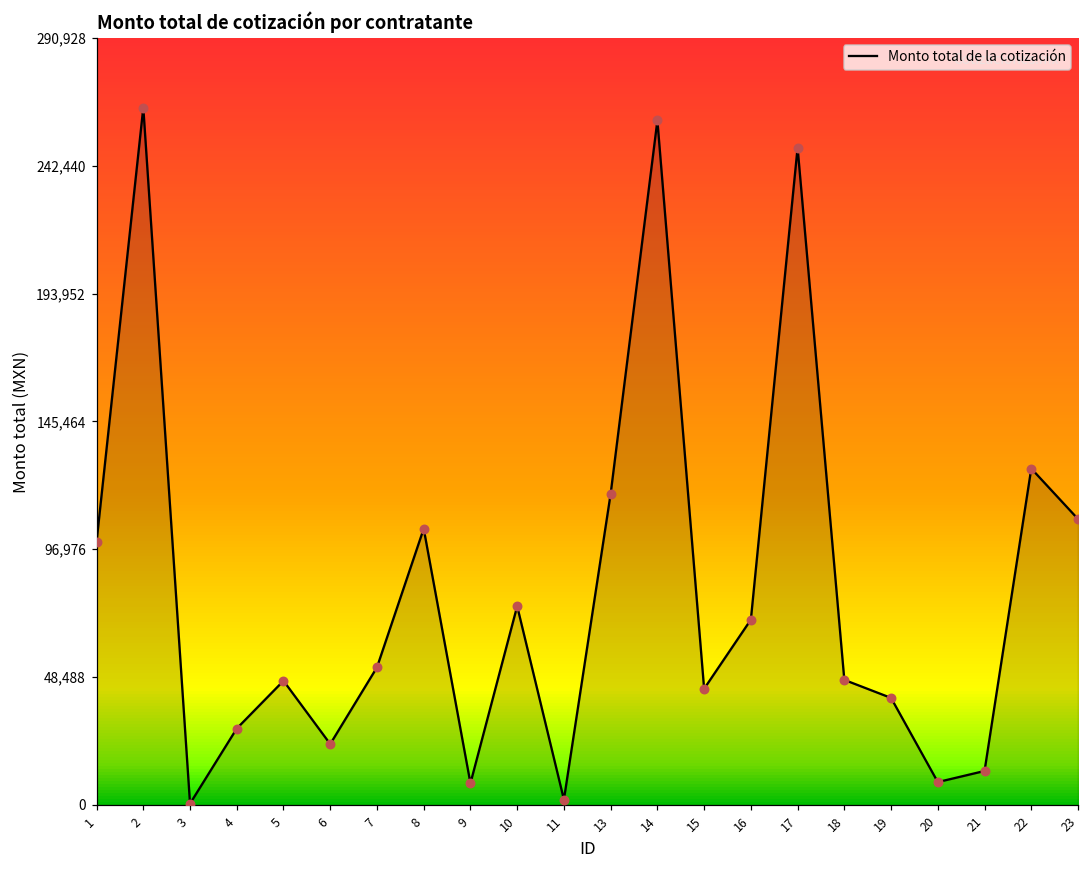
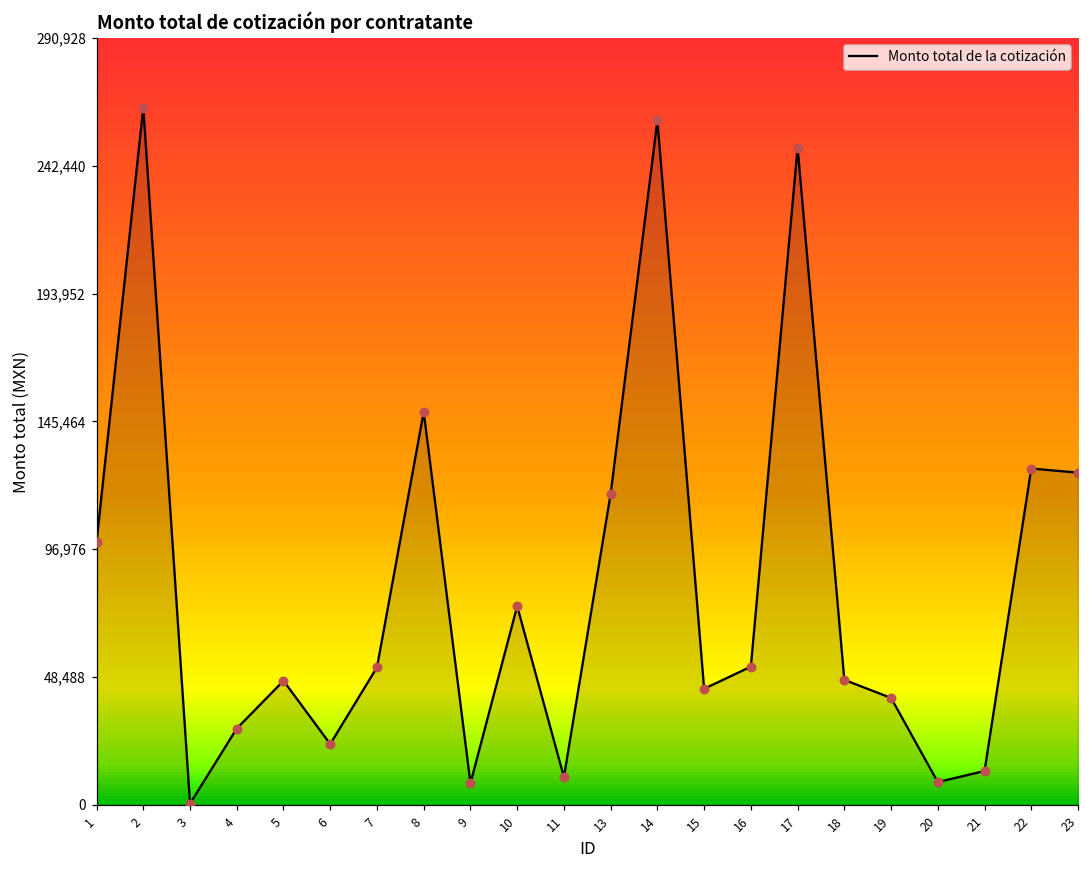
8: 105,000 -> 149,000
11: 2,000 -> 11,000
16: 70,000 -> 52,000
23: 108,000 -> 126,000
